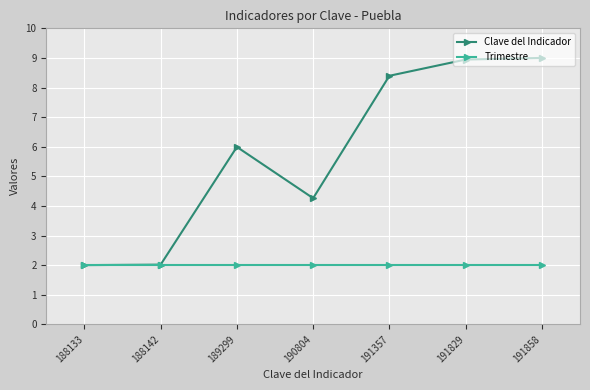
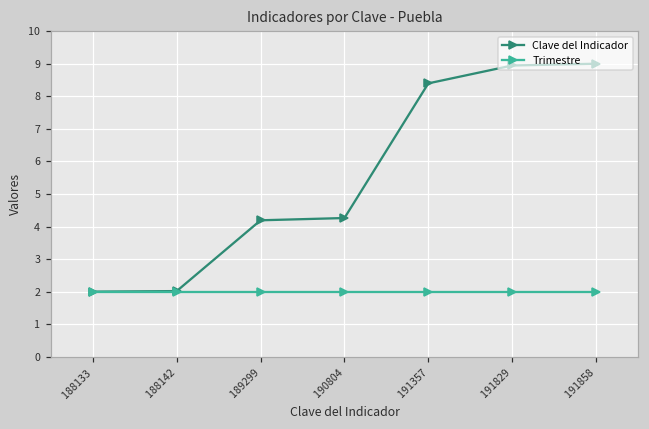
Clave del Indicador, 189299: 6.0 -> 4.2
